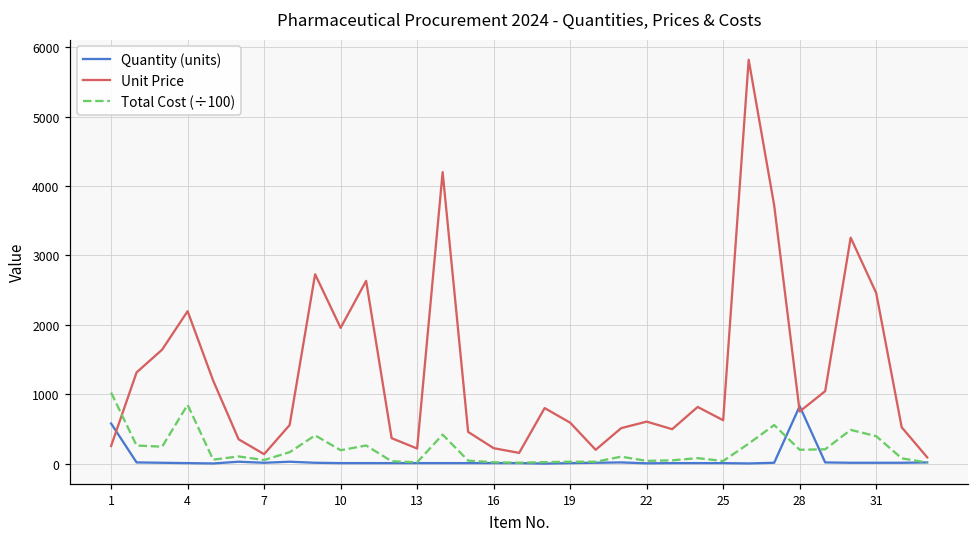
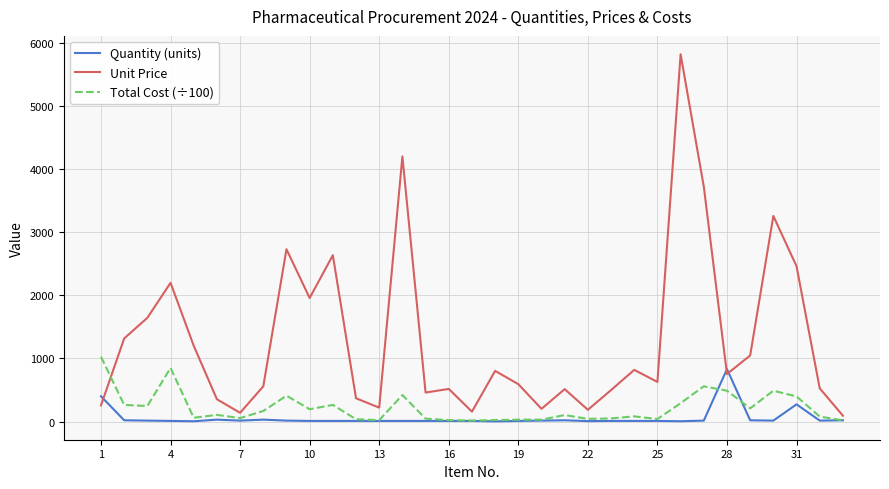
Quantity (units), 1: 600 -> 400
Unit Price, 16: 200 -> 500
Unit Price, 22: 600 -> 200
Total Cost (÷100), 28: 200 -> 500
Quantity (units), 31: 0 -> 300
